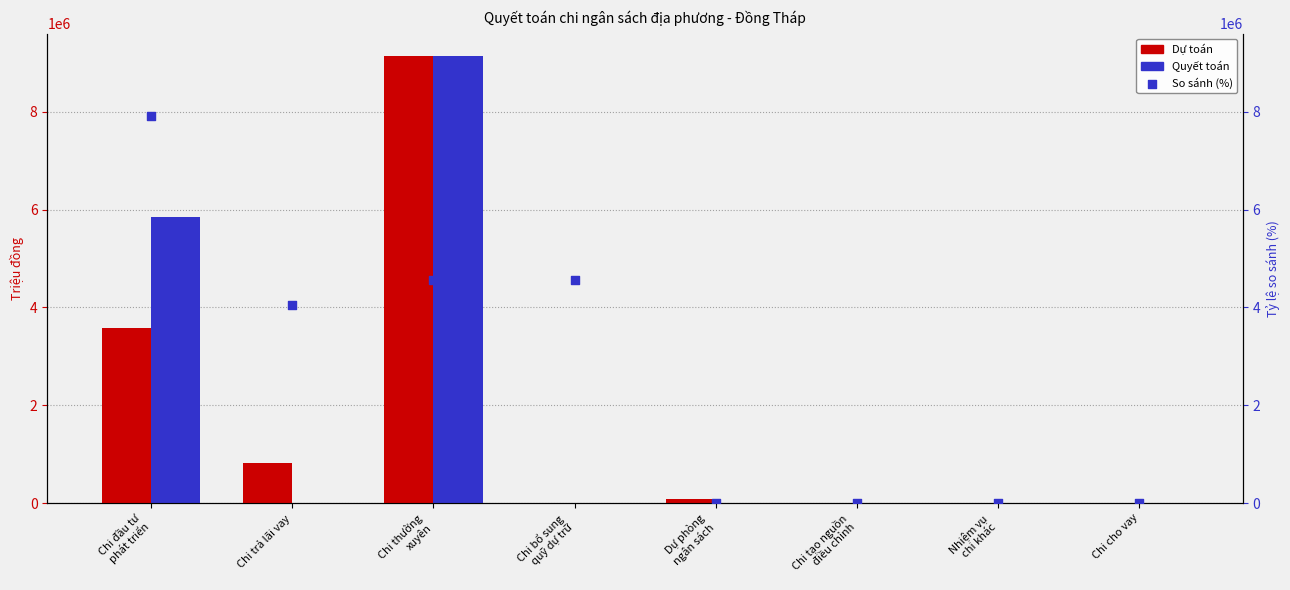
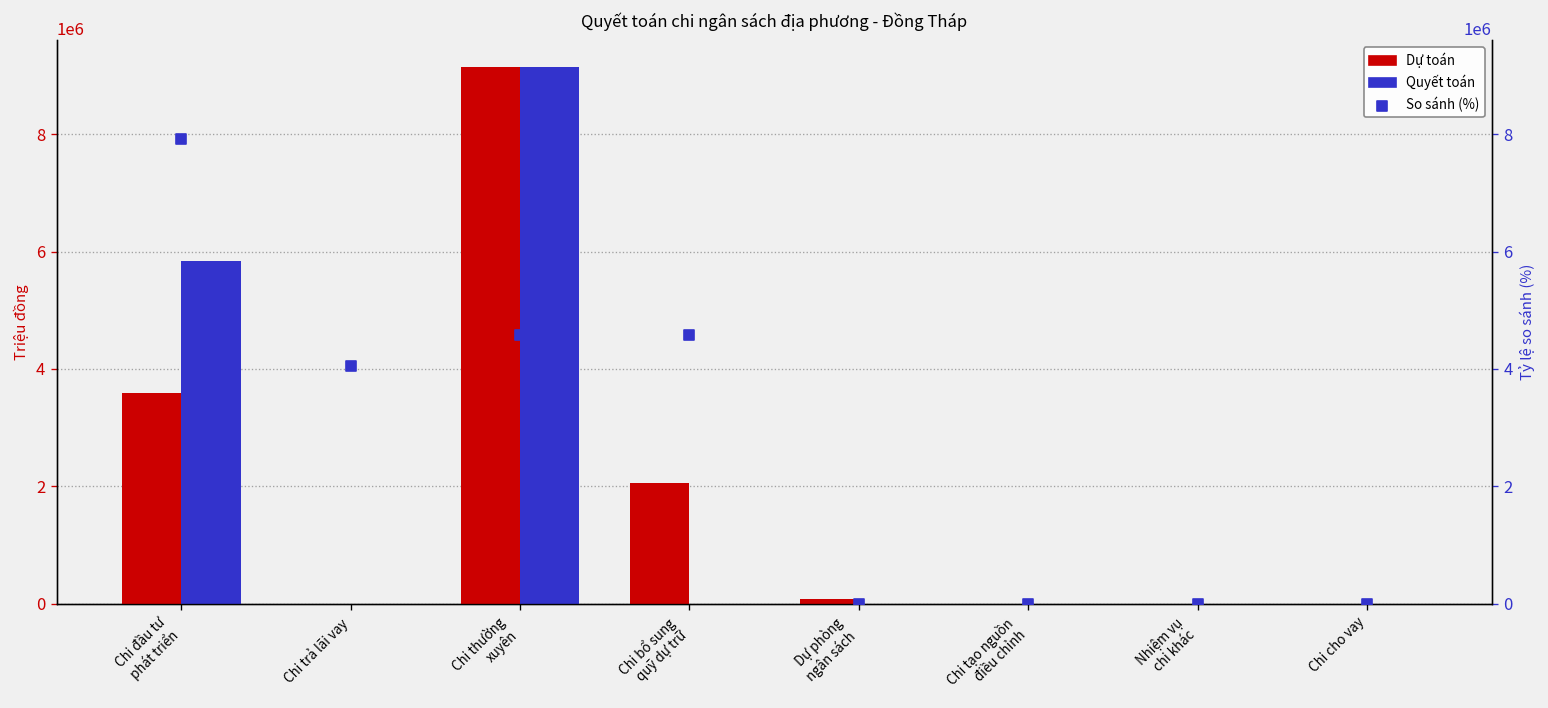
Dự toán, Chi trả lãi vay: 800000 -> 0
Dự toán, Chi bổ sung quỹ dự trữ: 0 -> 2100000
